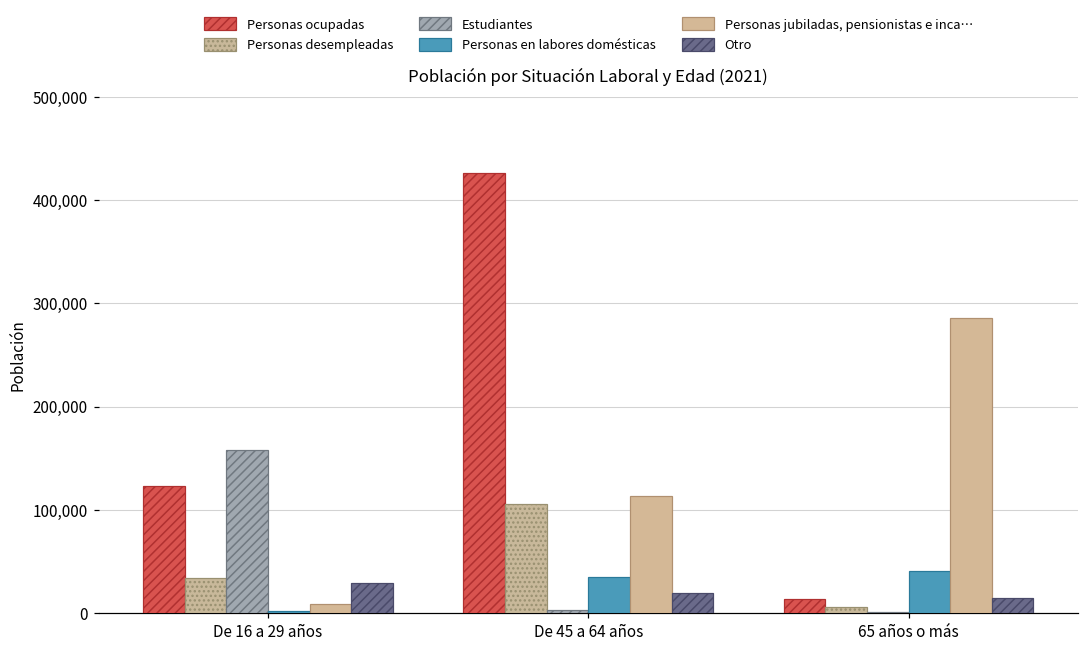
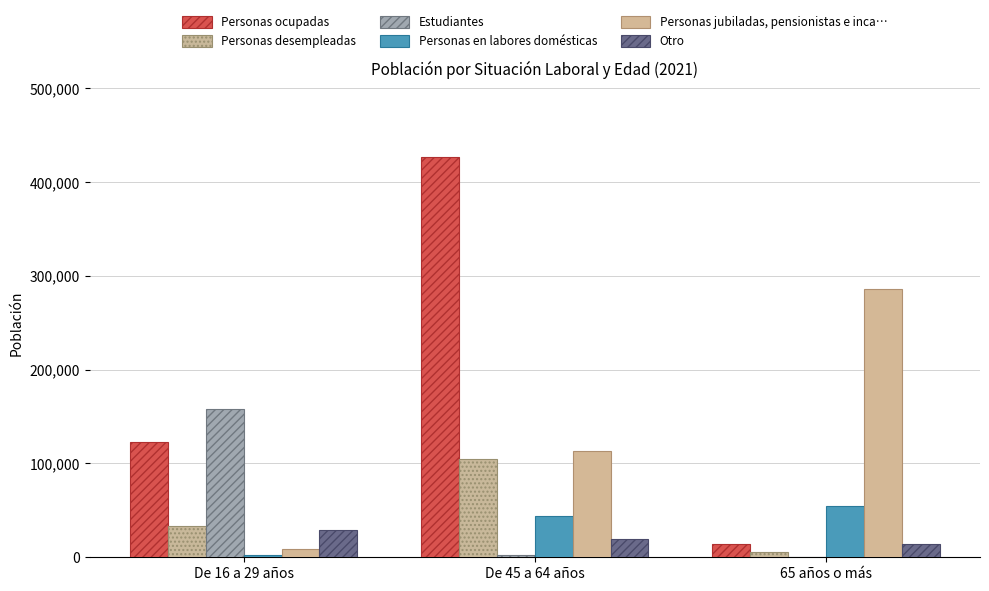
Personas en labores domésticas, De 45 a 64 años: 30,000 -> 40,000
Personas en labores domésticas, 65 años o más: 40,000 -> 50,000
